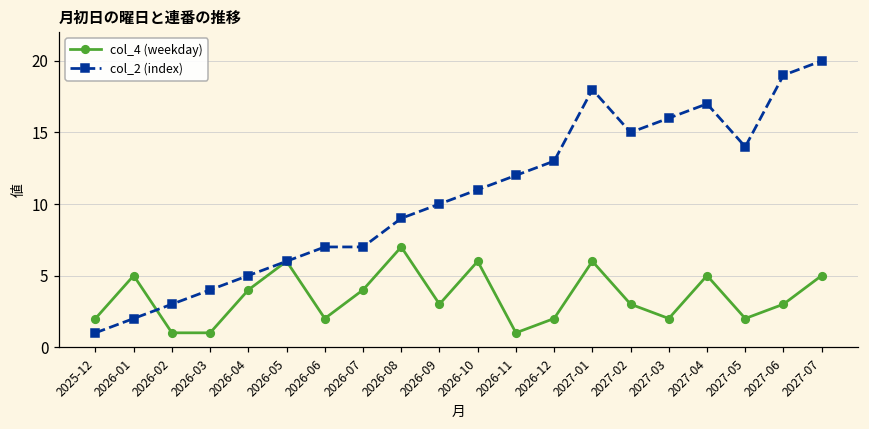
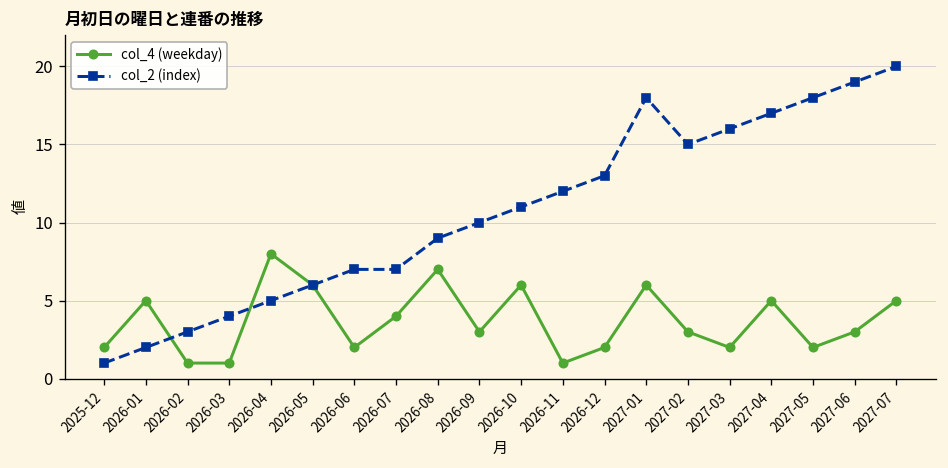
col_4 (weekday), 2026-04: 4 -> 8
col_2 (index), 2027-05: 14 -> 18
